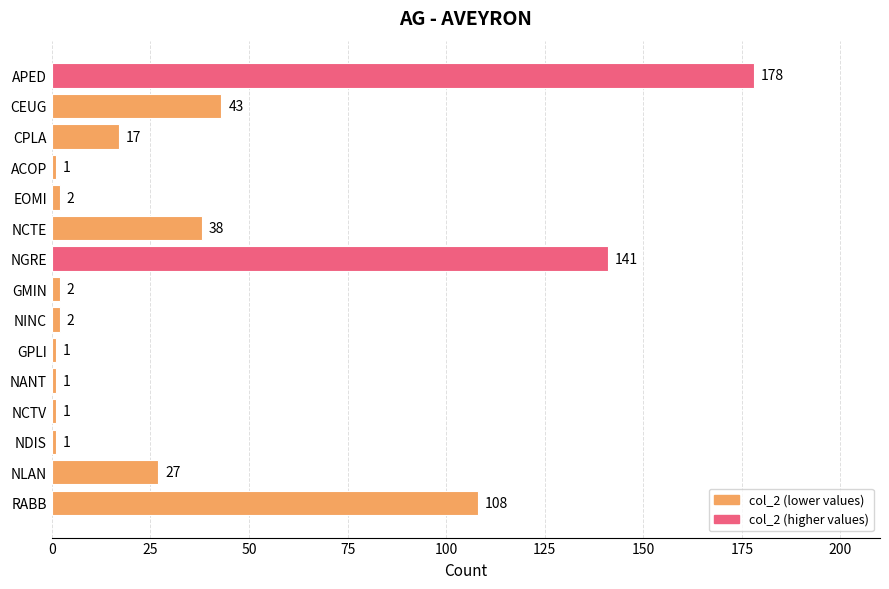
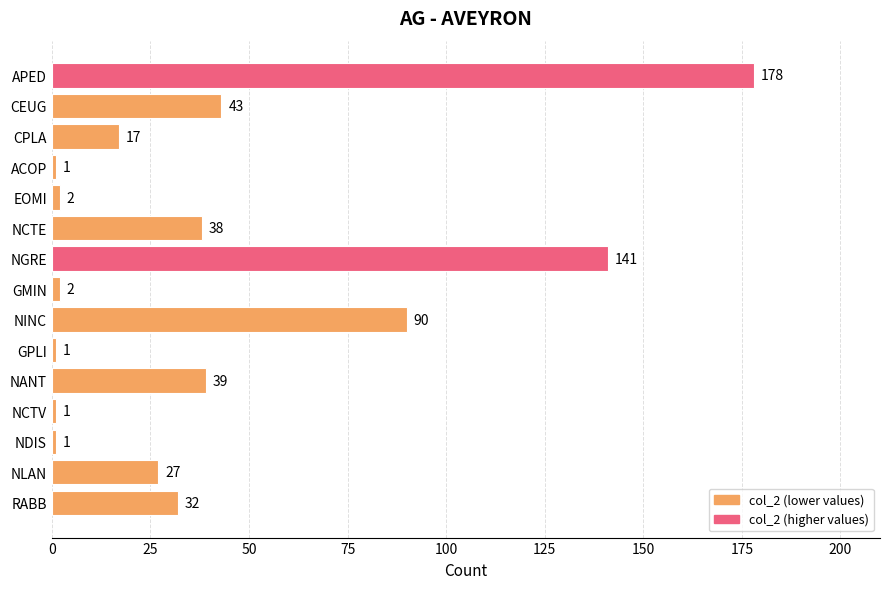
NINC: 2 -> 90
NANT: 1 -> 39
RABB: 108 -> 32
